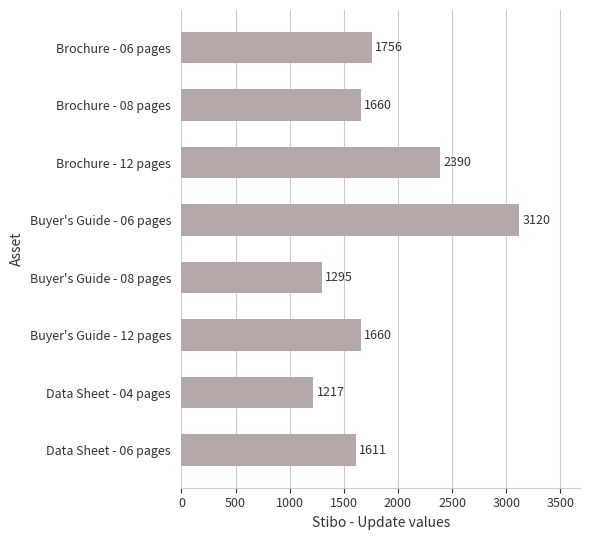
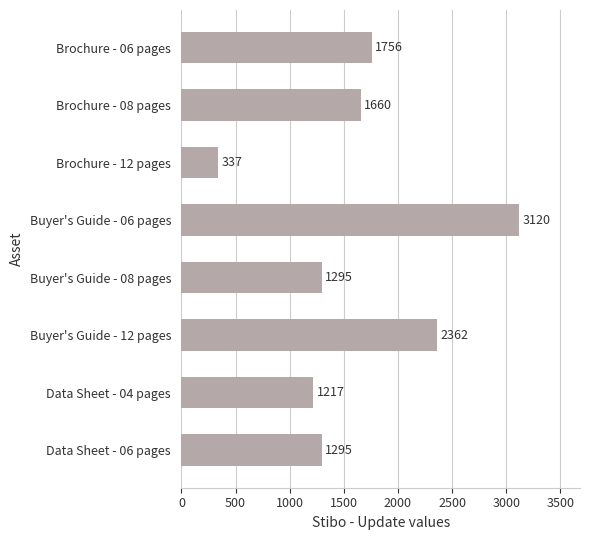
Brochure - 12 pages: 2390 -> 337
Buyer's Guide - 12 pages: 1660 -> 2362
Data Sheet - 06 pages: 1611 -> 1295
